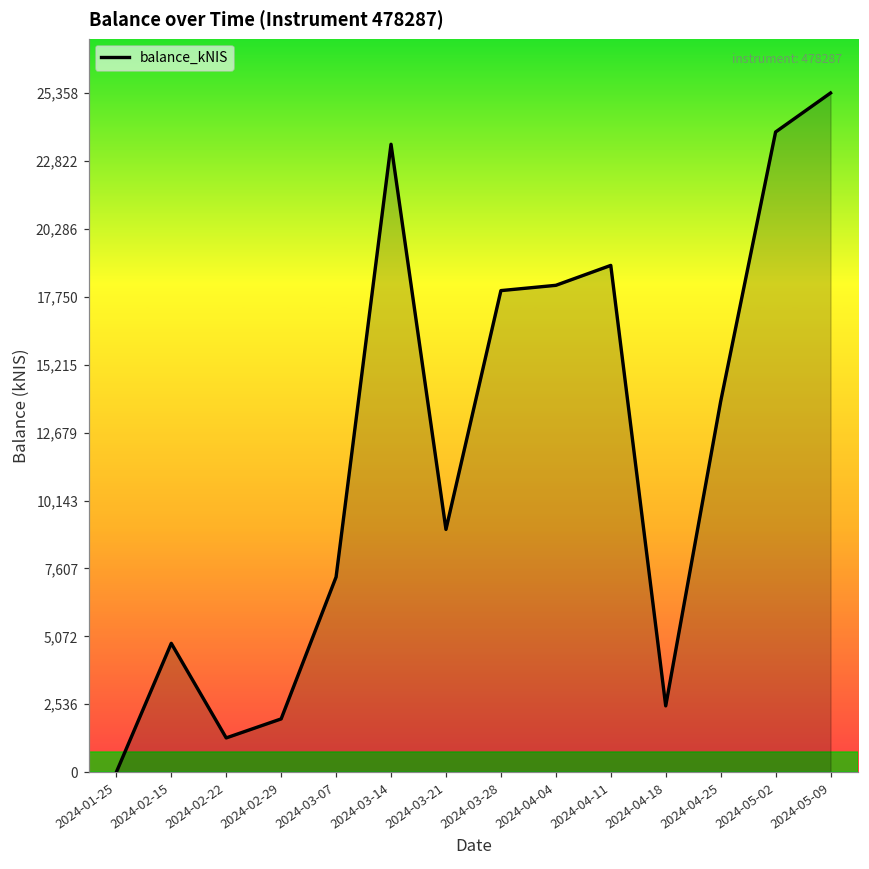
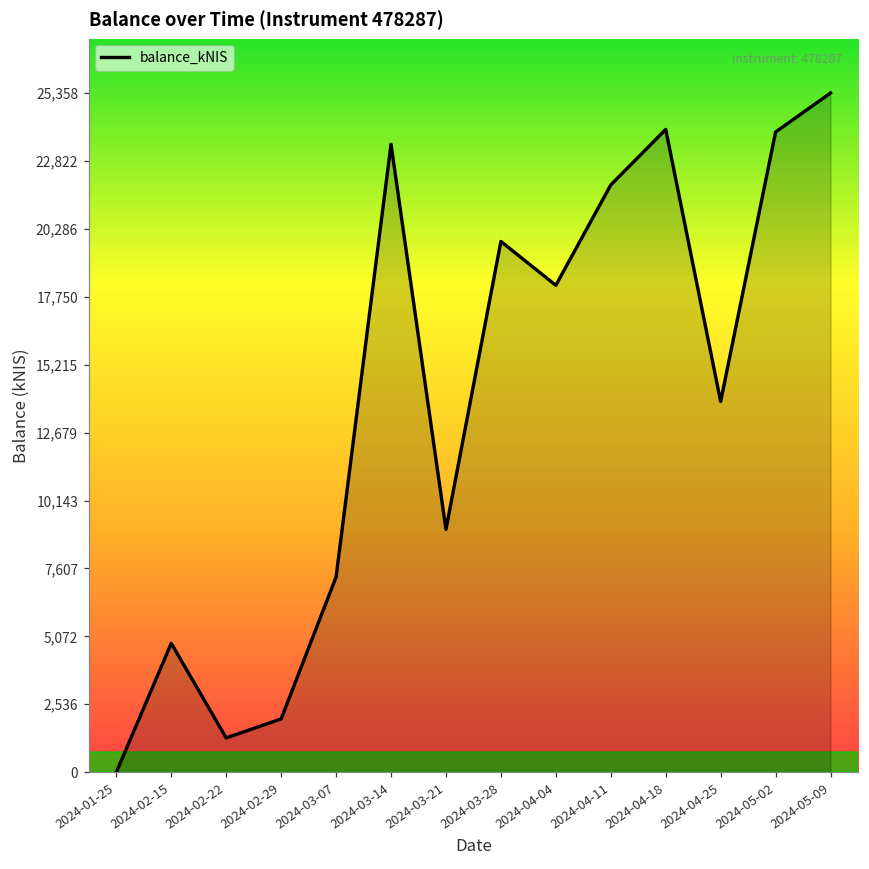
2024-03-28: 18,000 -> 19,800
2024-04-11: 18,900 -> 21,900
2024-04-18: 2,500 -> 24,000
